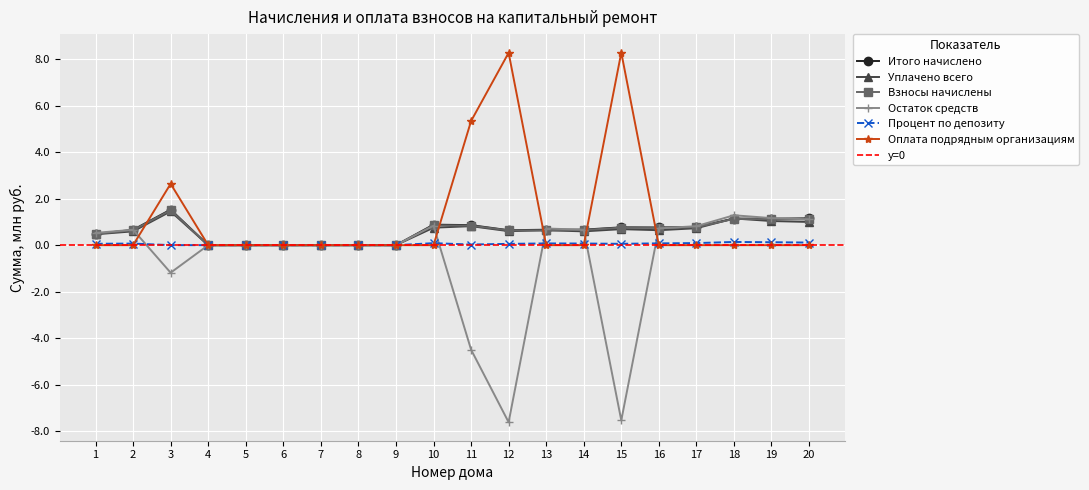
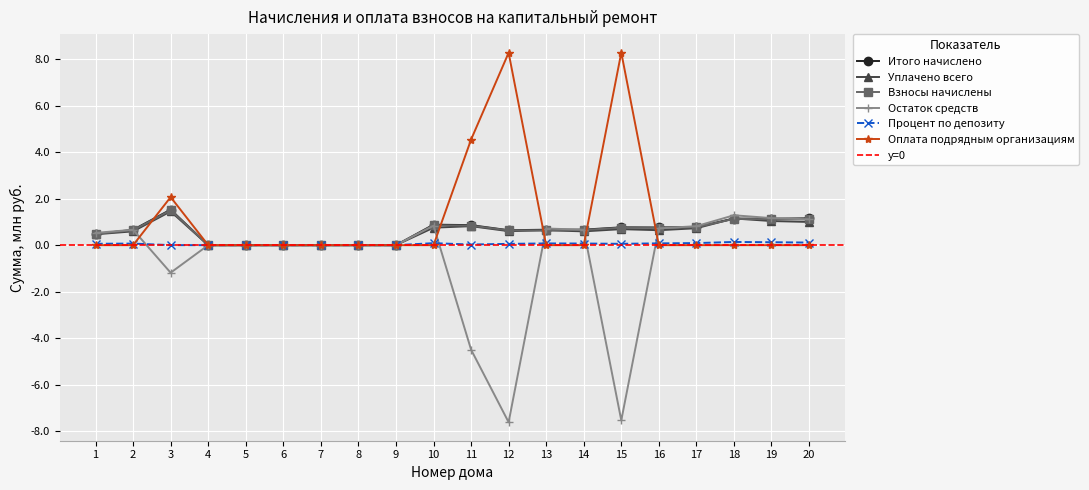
Оплата подрядным организациям, 3: 2.6 -> 2.1
Оплата подрядным организациям, 11: 5.3 -> 4.5
